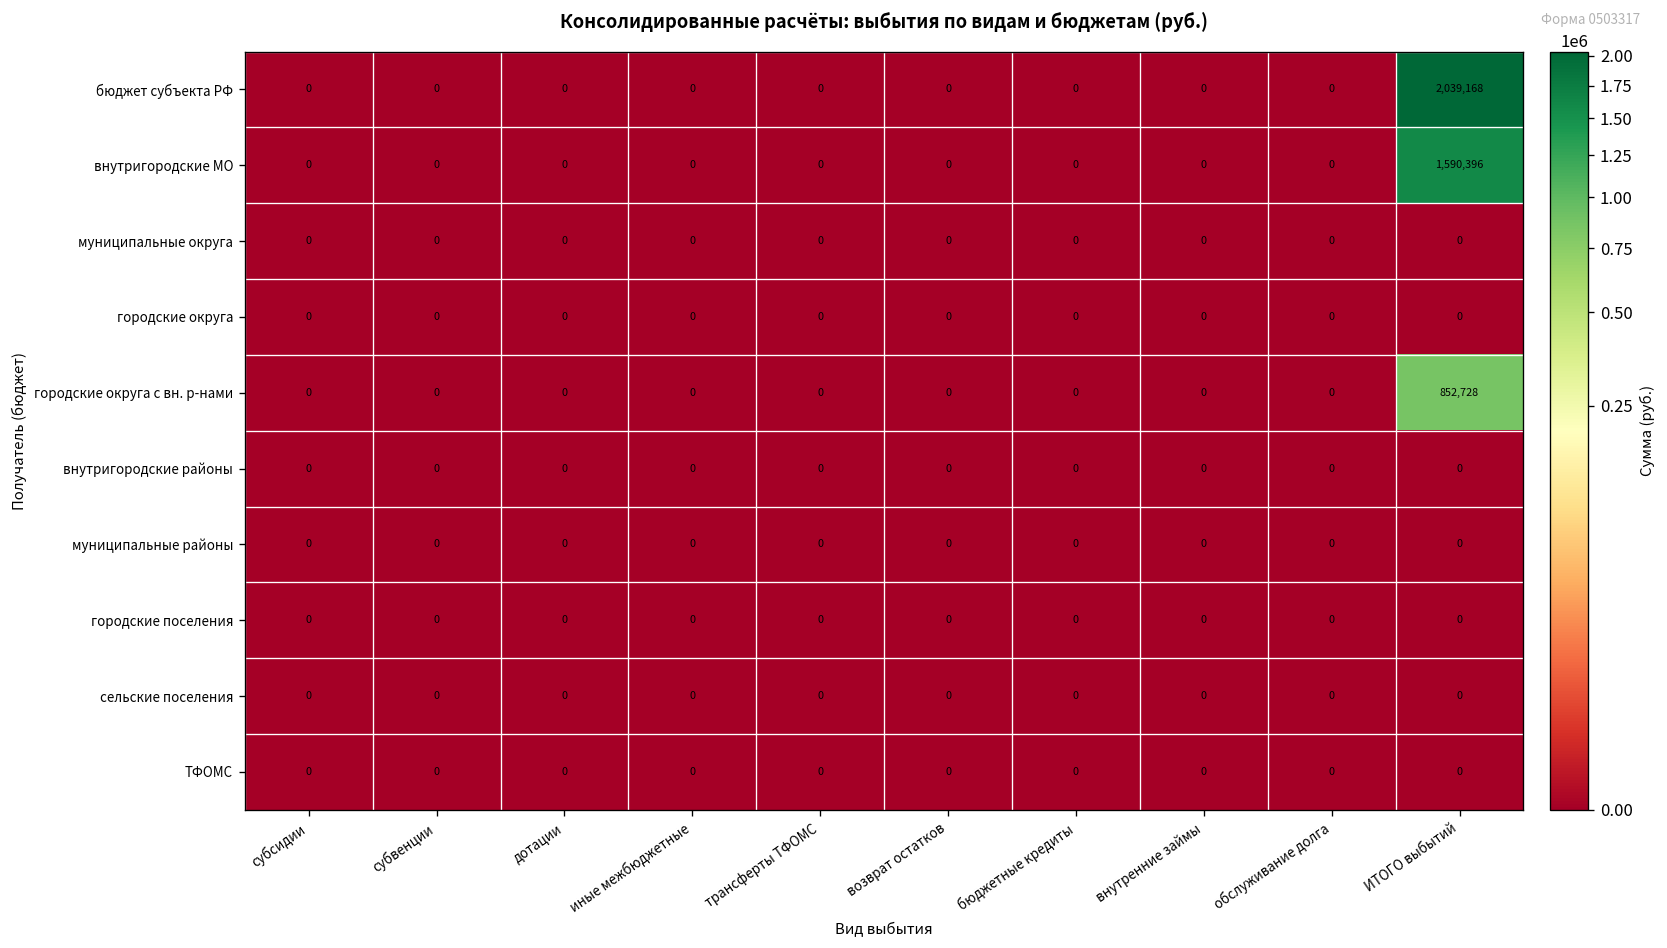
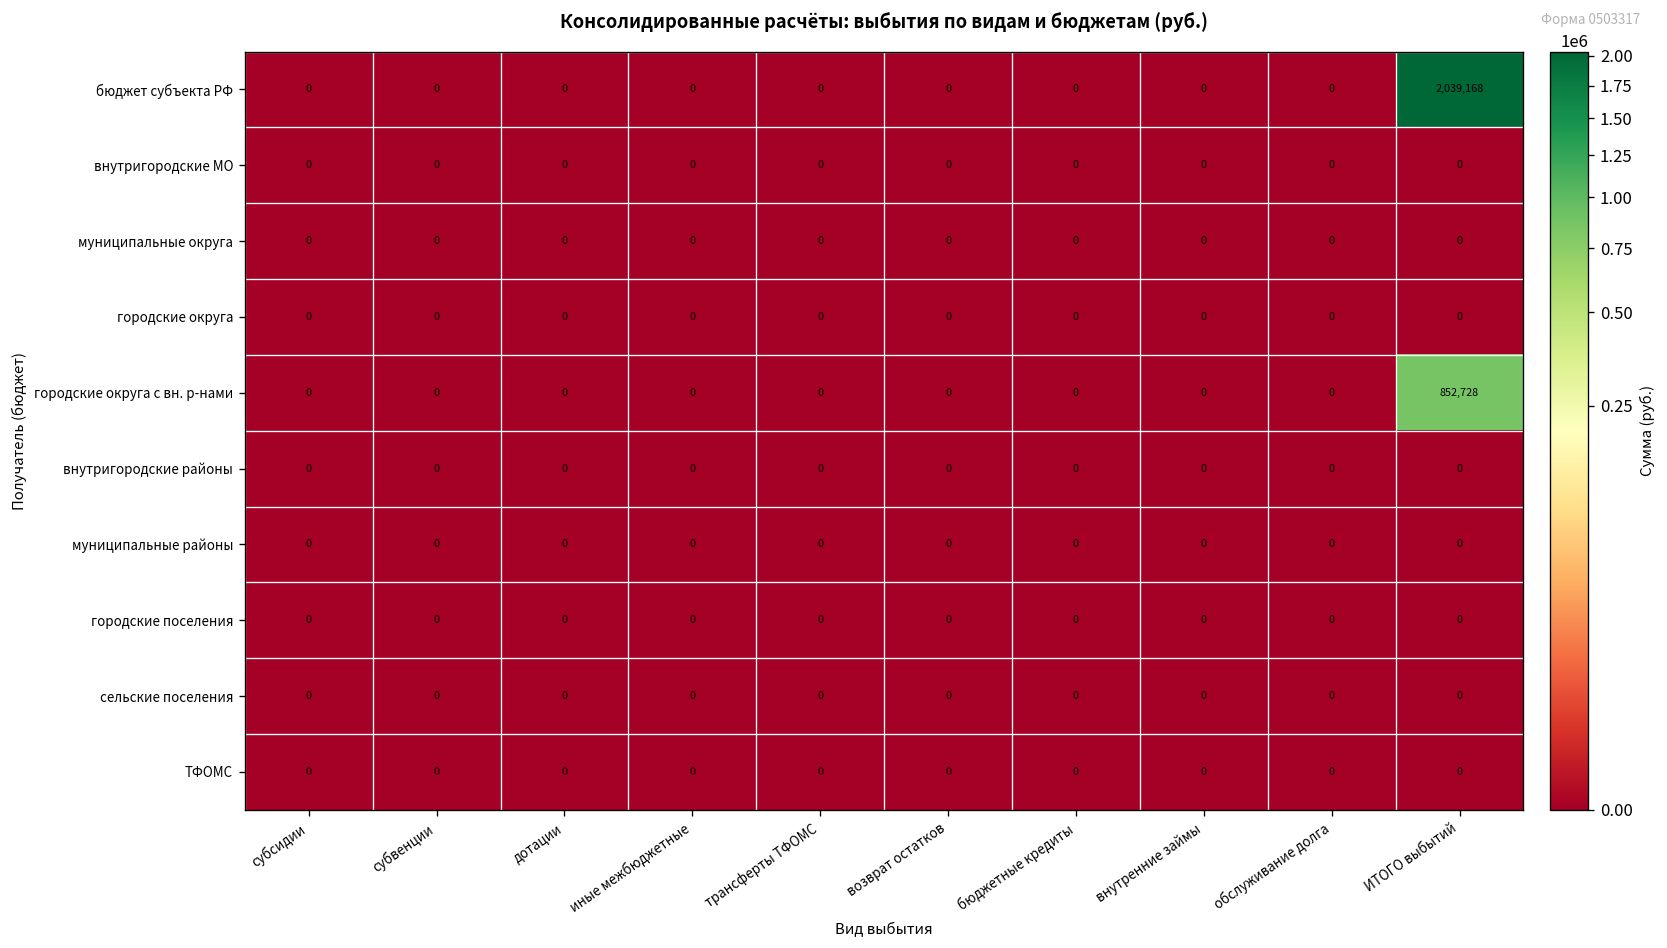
внутригородские МО, ИТОГО выбытий: 1,590,396 -> 0
